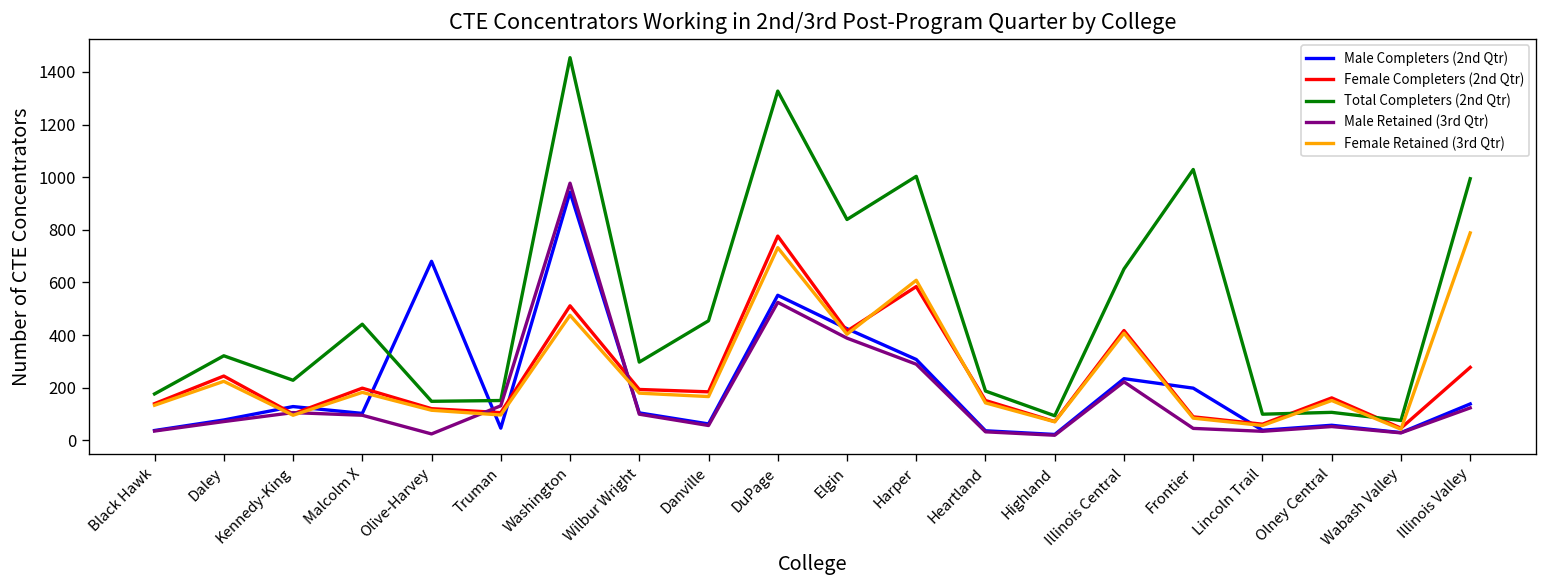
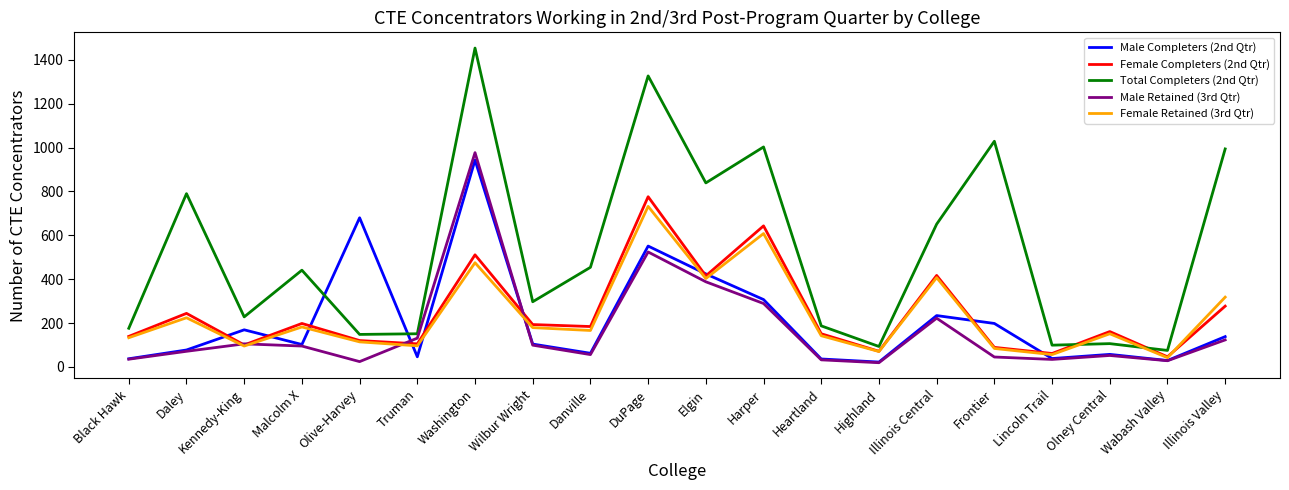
Total Completers (2nd Qtr), Daley: 320 -> 790
Male Completers (2nd Qtr), Kennedy-King: 130 -> 170
Female Completers (2nd Qtr), Harper: 580 -> 640
Female Retained (3rd Qtr), Illinois Valley: 790 -> 320
